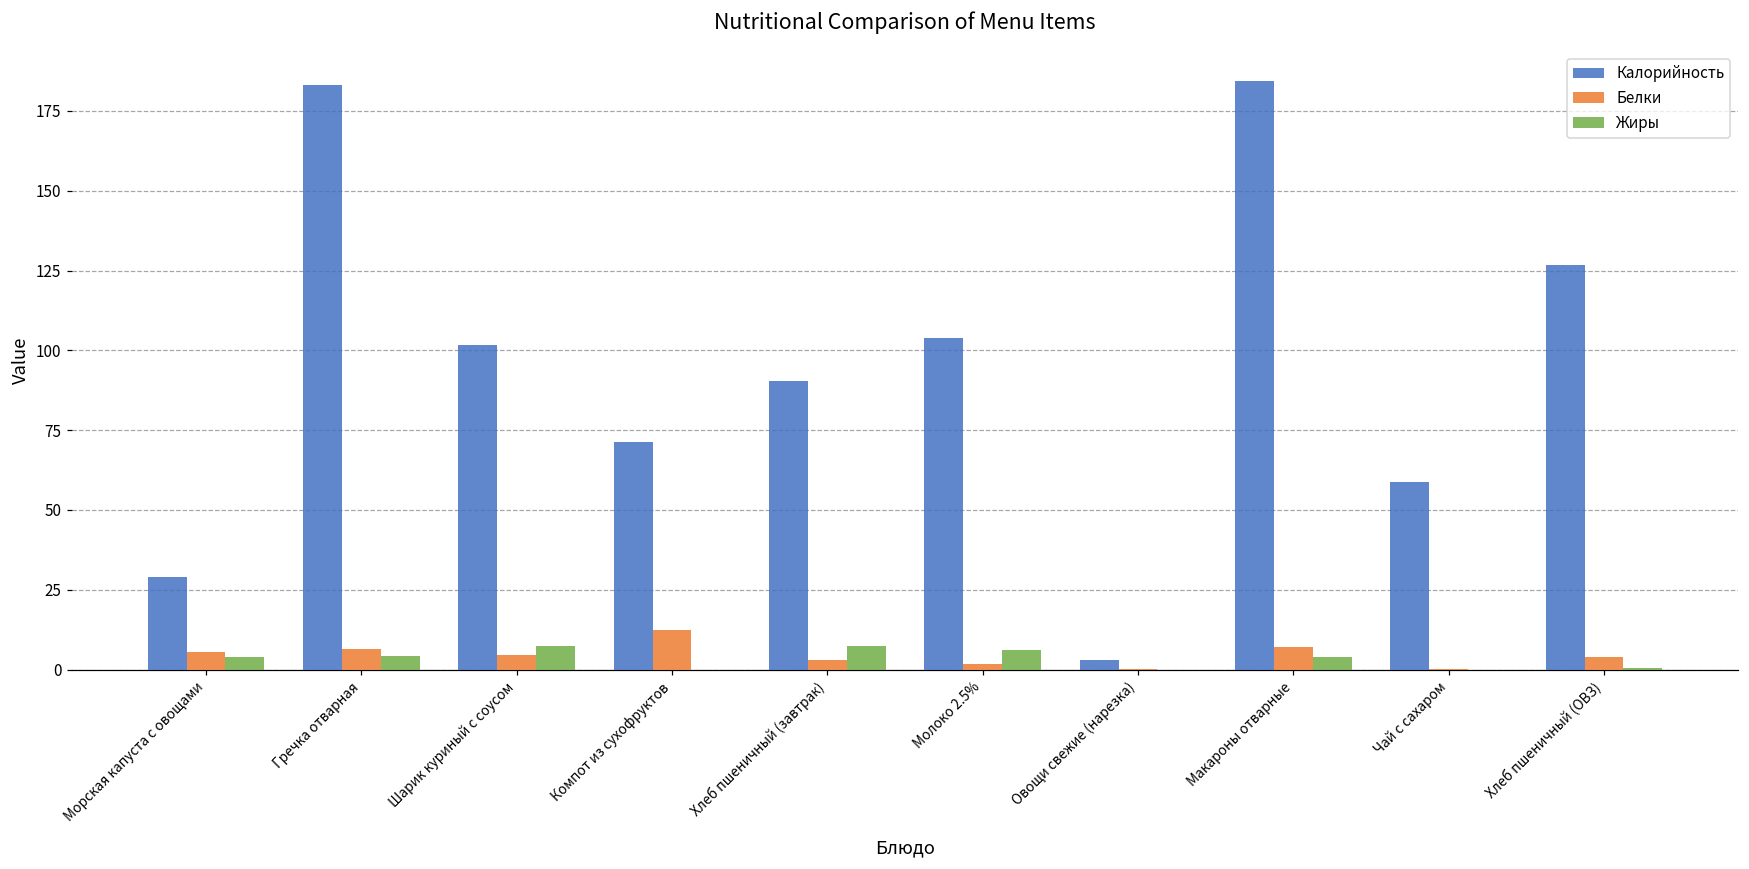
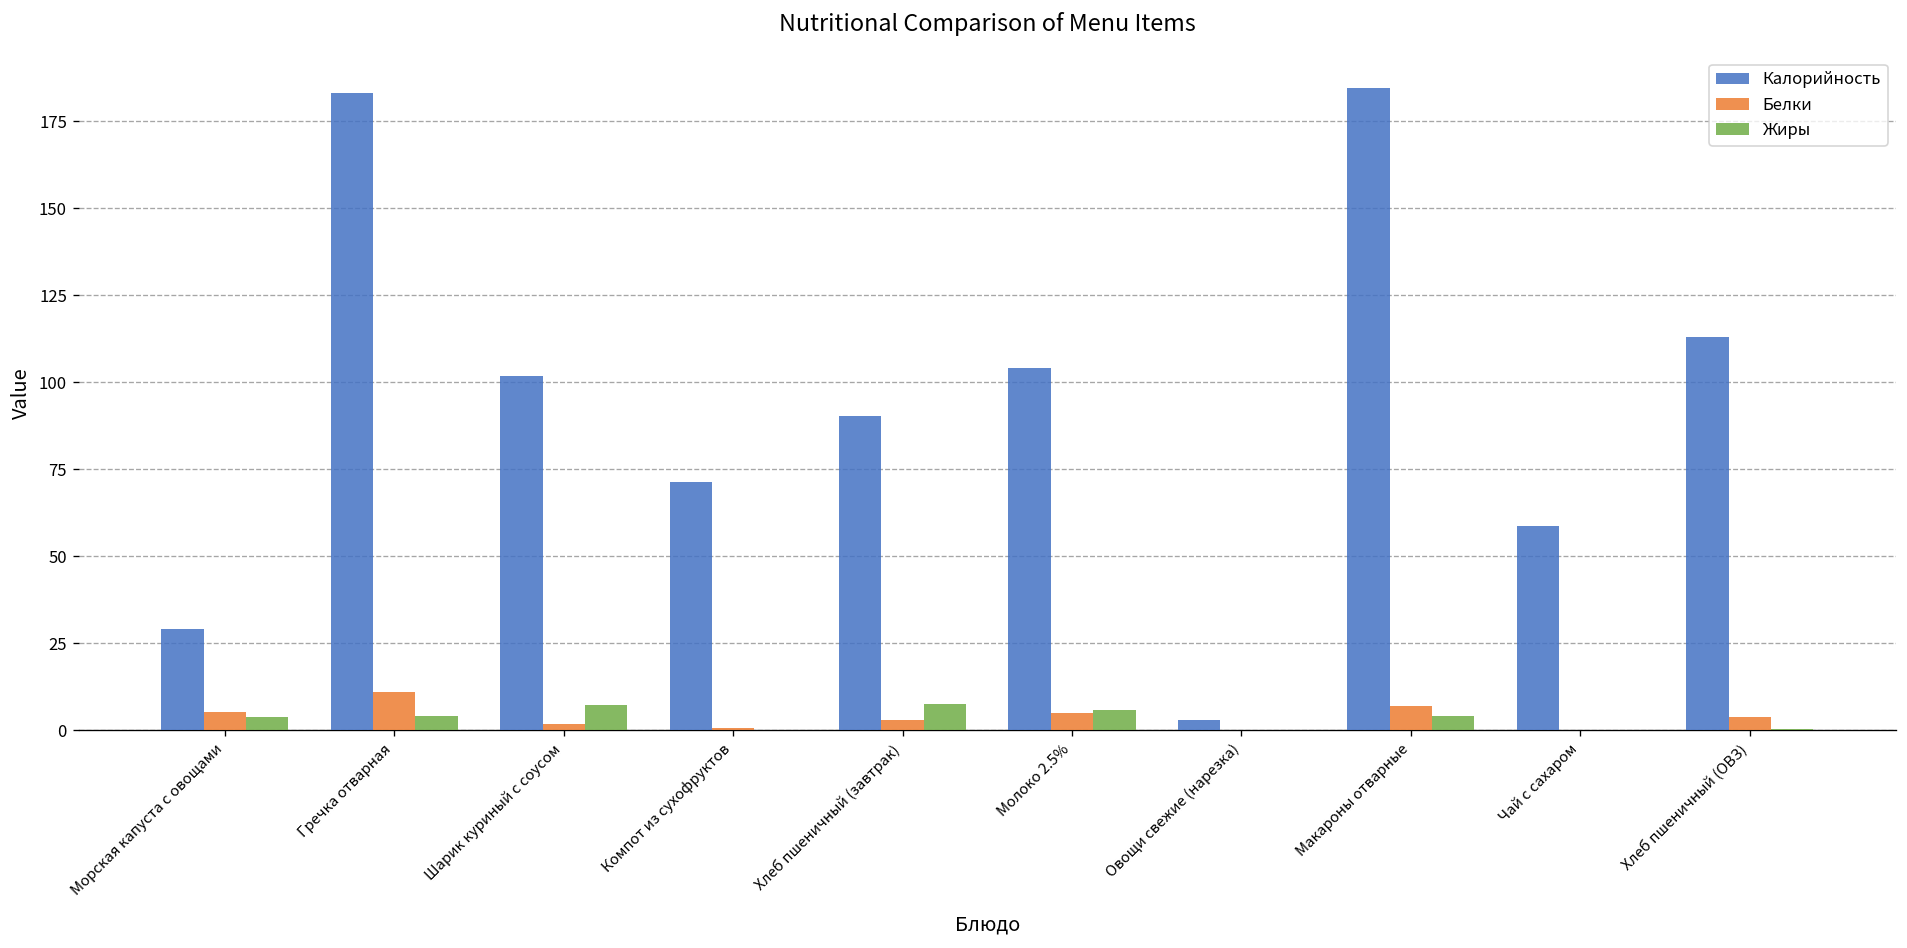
Белки, Гречка отварная: 6 -> 11
Белки, Шарик куриный с соусом: 5 -> 2
Белки, Компот из сухофруктов: 12 -> 1
Белки, Молоко 2.5%: 2 -> 5
Калорийность, Хлеб пшеничный (ОВЗ): 127 -> 113
